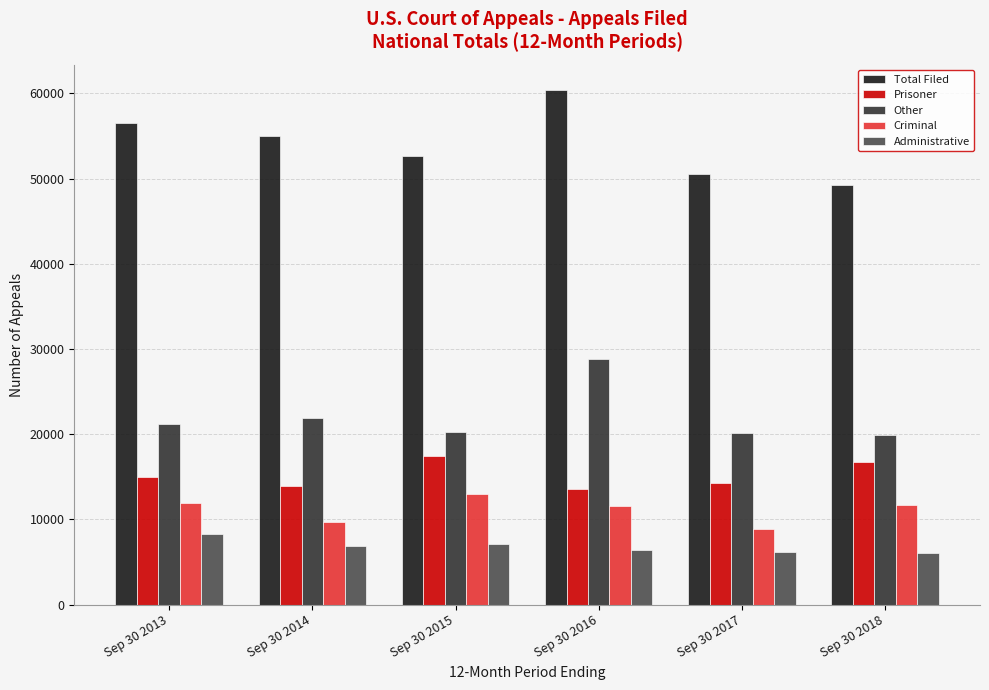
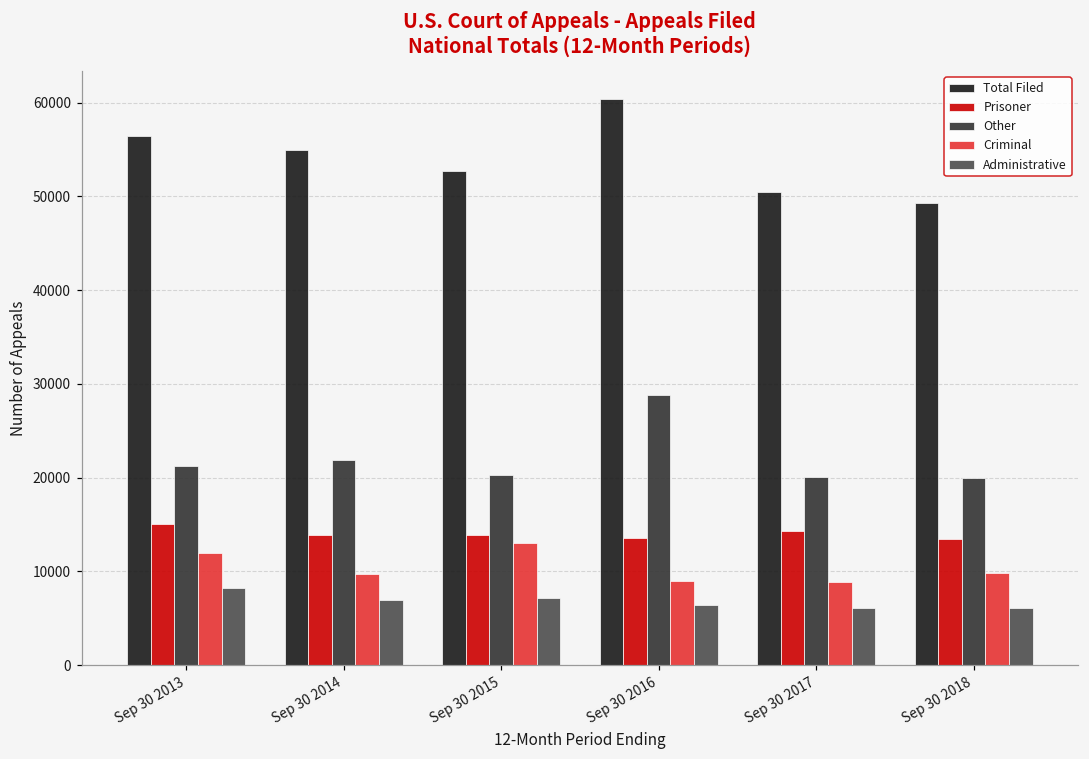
Prisoner, Sep 30 2015: 17000 -> 14000
Criminal, Sep 30 2016: 12000 -> 9000
Prisoner, Sep 30 2018: 17000 -> 13000
Criminal, Sep 30 2018: 12000 -> 10000
